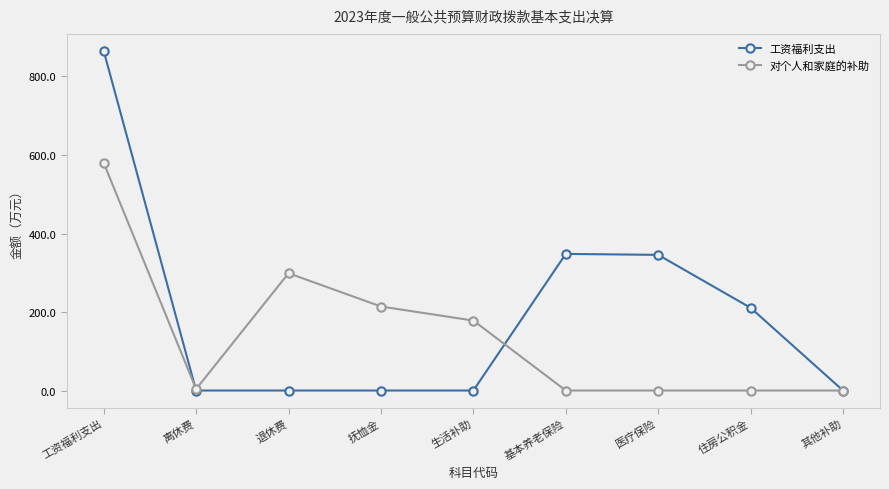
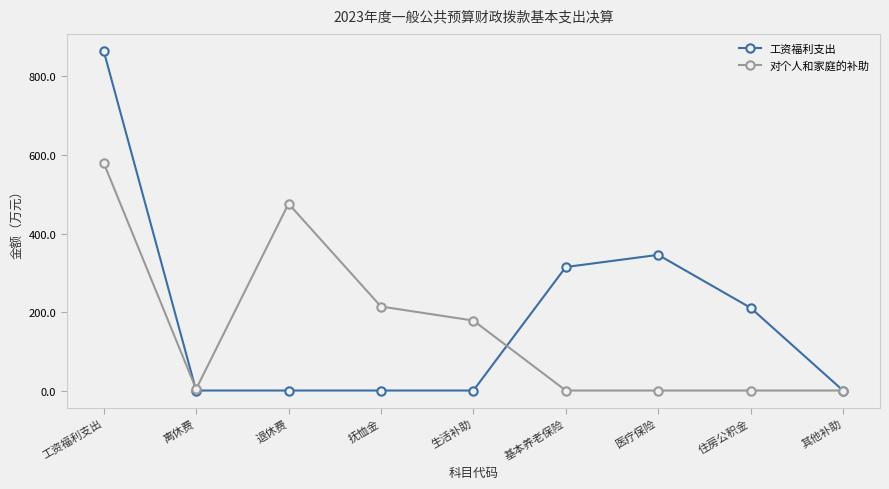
对个人和家庭的补助, 退休费: 300 -> 480
工资福利支出, 基本养老保险: 350 -> 310
